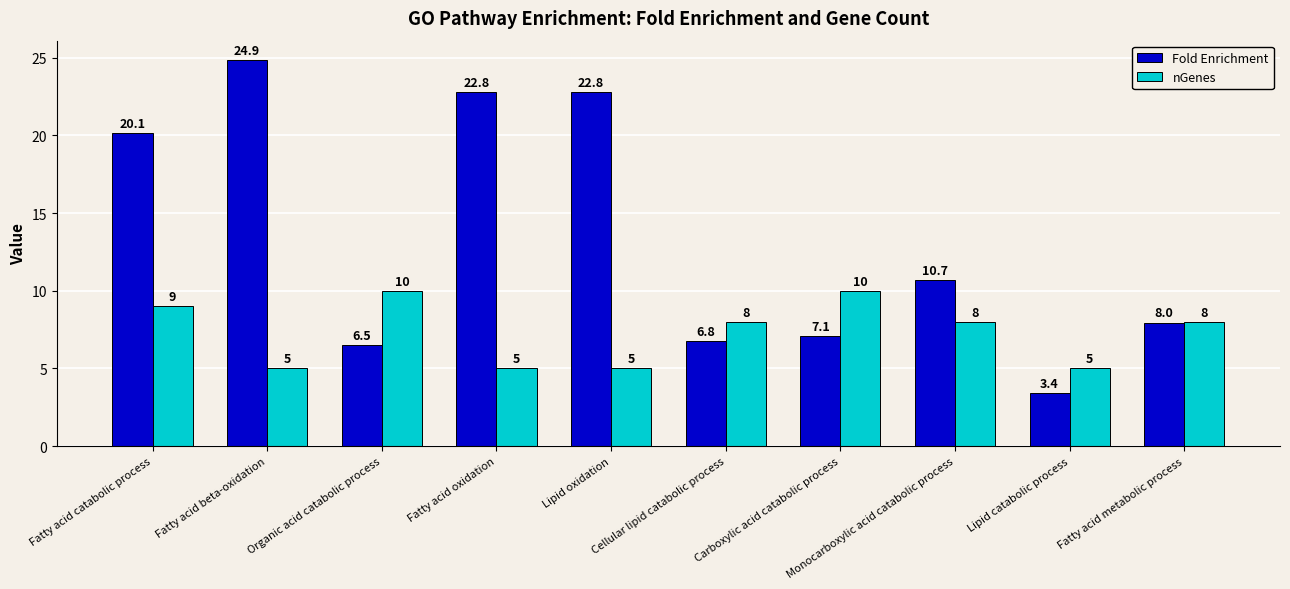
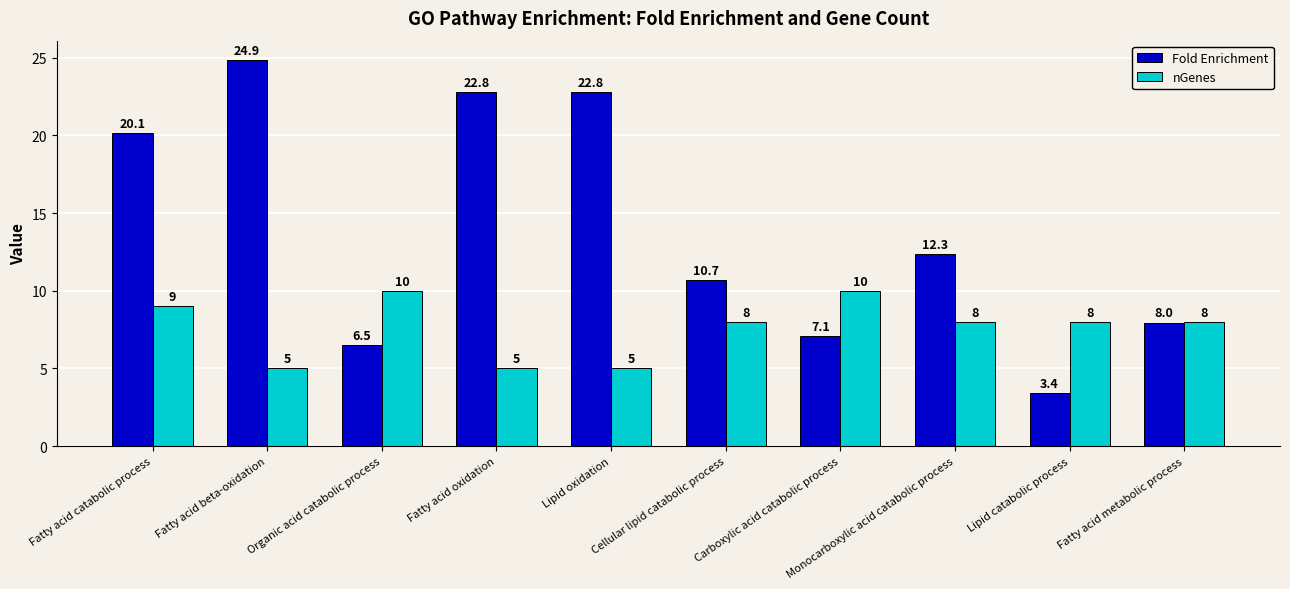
Fold Enrichment, Cellular lipid catabolic process: 6.8 -> 10.7
Fold Enrichment, Monocarboxylic acid catabolic process: 10.7 -> 12.3
nGenes, Lipid catabolic process: 5 -> 8
